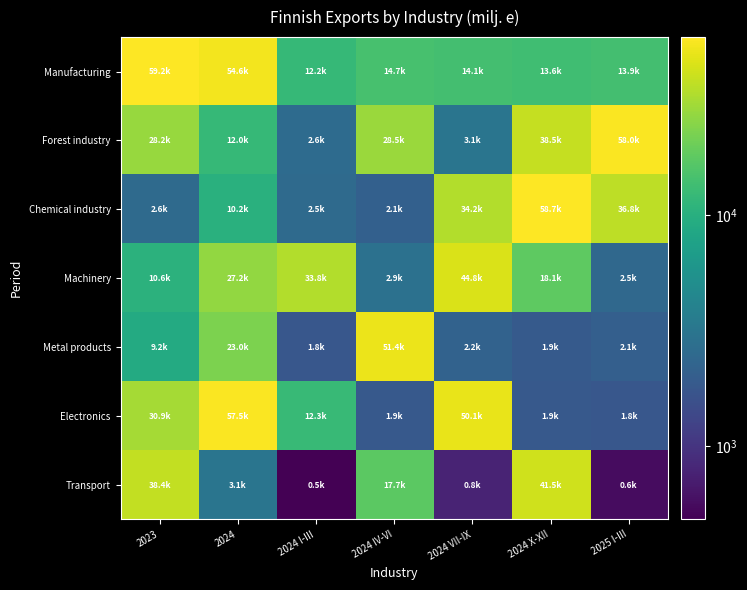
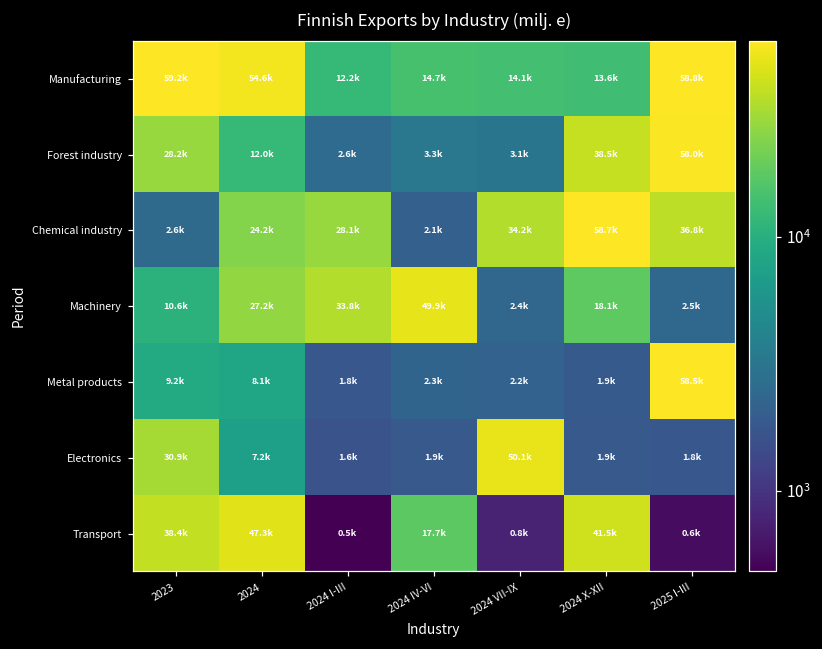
Manufacturing, 2025 I-III: 13.9k -> 58.8k
Forest industry, 2024 IV-VI: 28.5k -> 3.3k
Chemical industry, 2024: 10.2k -> 24.2k
Chemical industry, 2024 I-III: 2.5k -> 28.1k
Machinery, 2024 IV-VI: 2.9k -> 49.9k
Machinery, 2024 VII-IX: 44.8k -> 2.4k
Metal products, 2024: 23.0k -> 8.1k
Metal products, 2024 IV-VI: 51.4k -> 2.3k
Metal products, 2025 I-III: 2.1k -> 58.5k
Electronics, 2024: 57.5k -> 7.2k
Electronics, 2024 I-III: 12.3k -> 1.6k
Transport, 2024: 3.1k -> 47.3k
